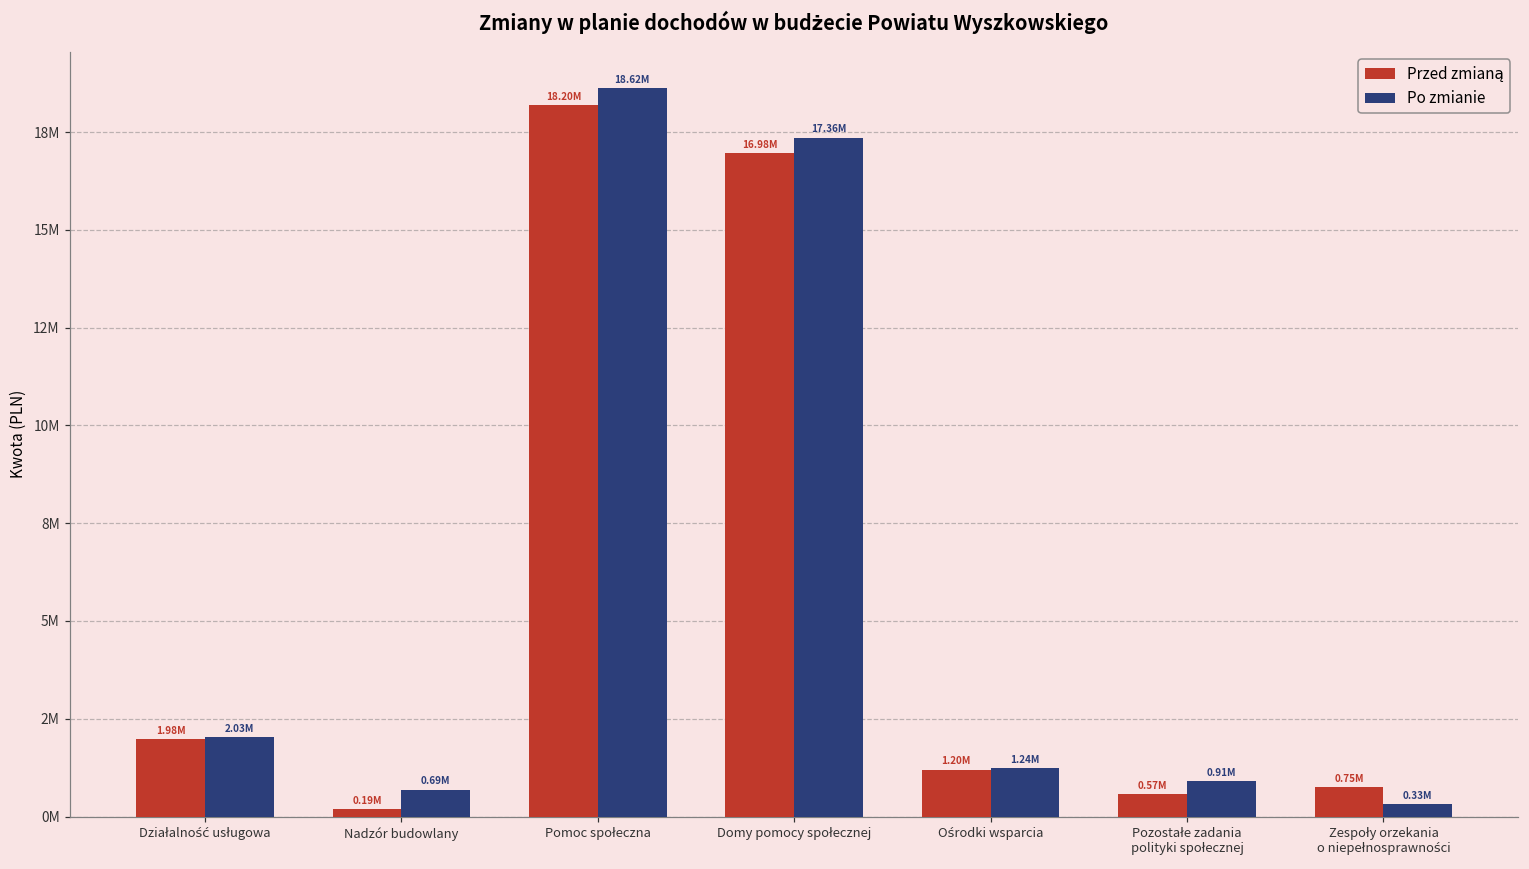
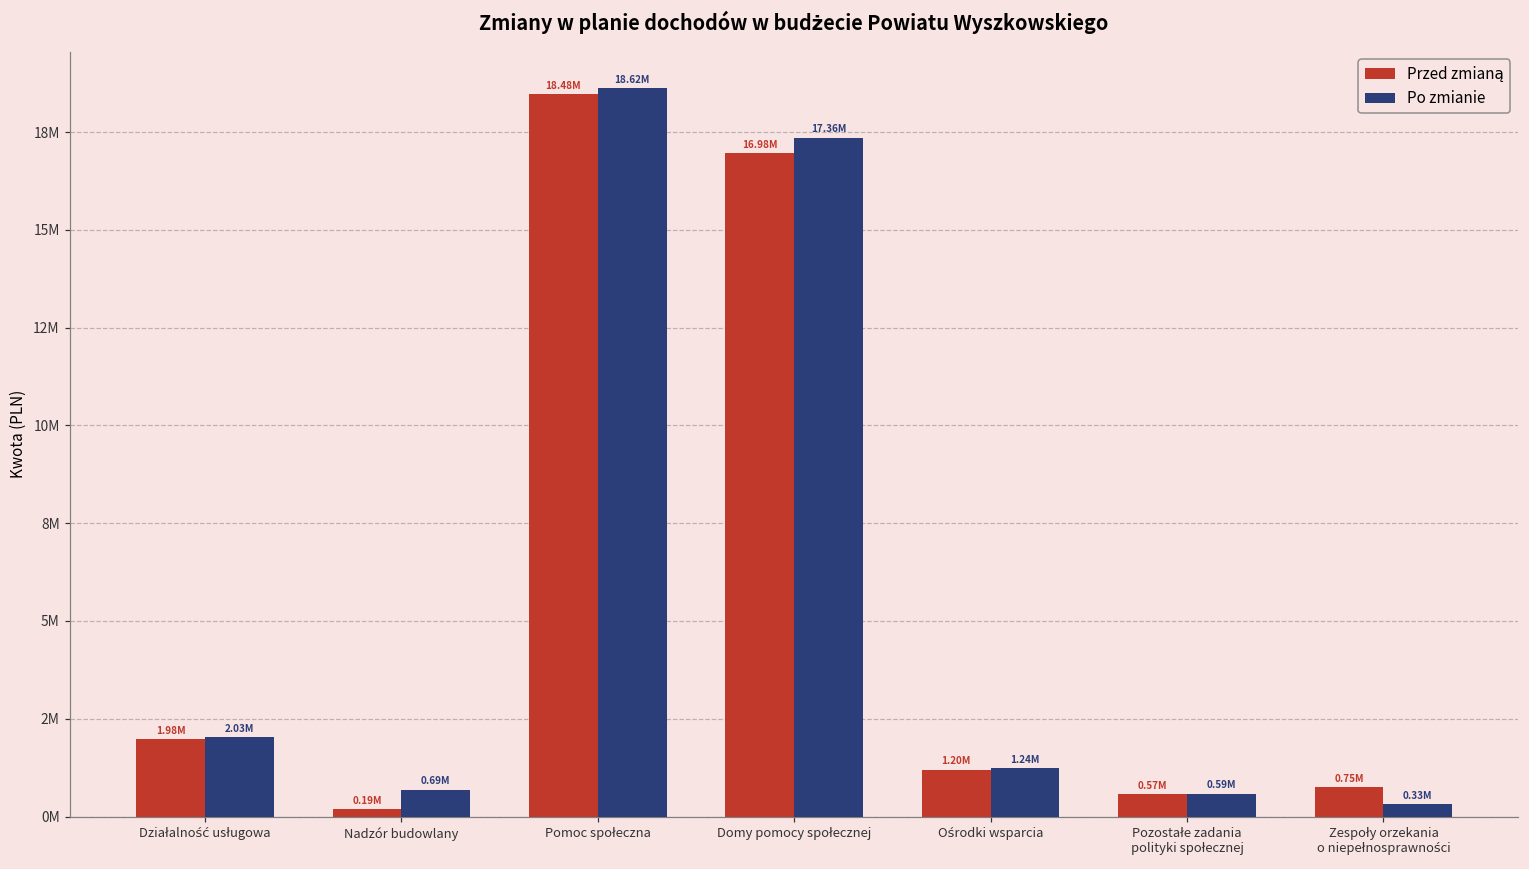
Przed zmianą, Pomoc społeczna: 18.20M -> 18.48M
Po zmianie, Pozostałe zadania polityki społecznej: 0.91M -> 0.59M
